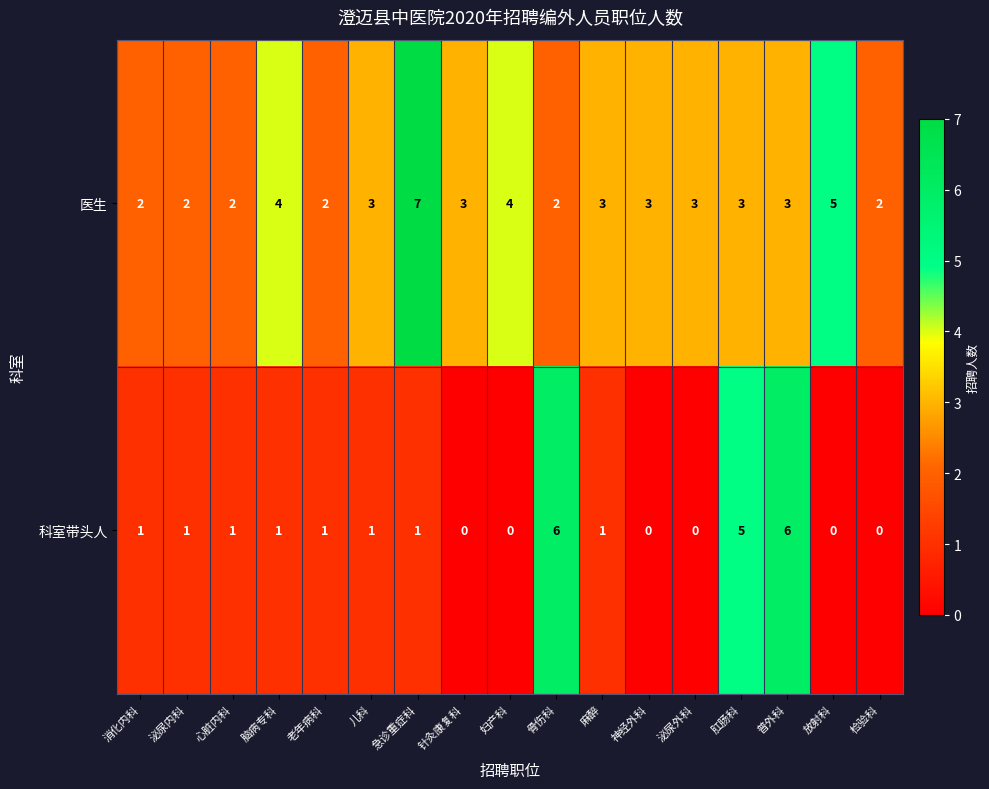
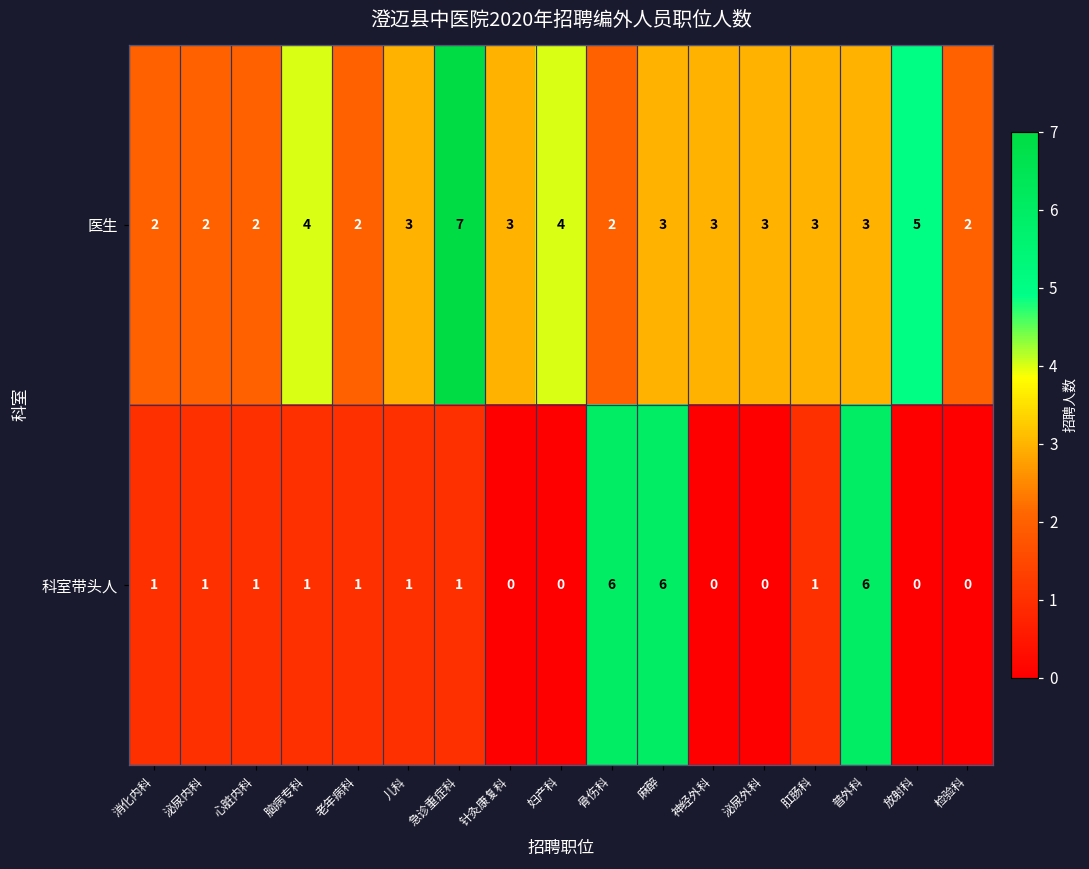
科室带头人, 麻醉: 1 -> 6
科室带头人, 肛肠科: 5 -> 1
